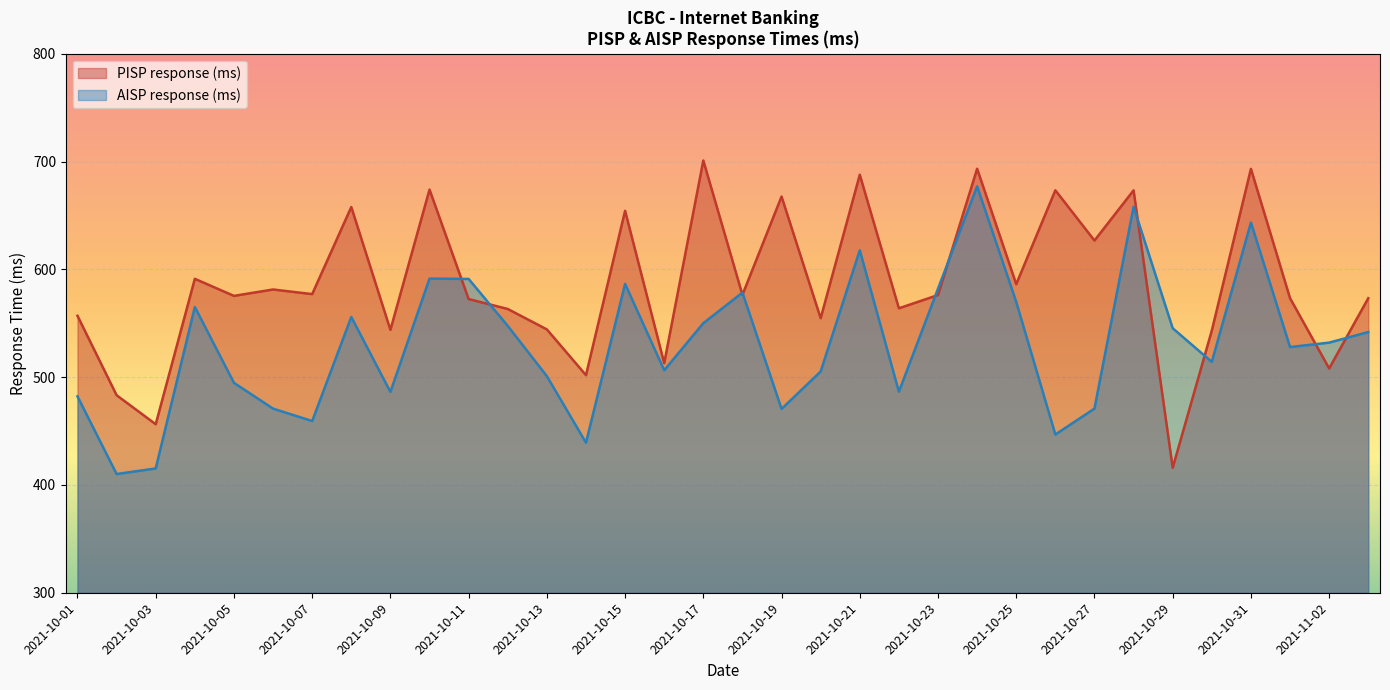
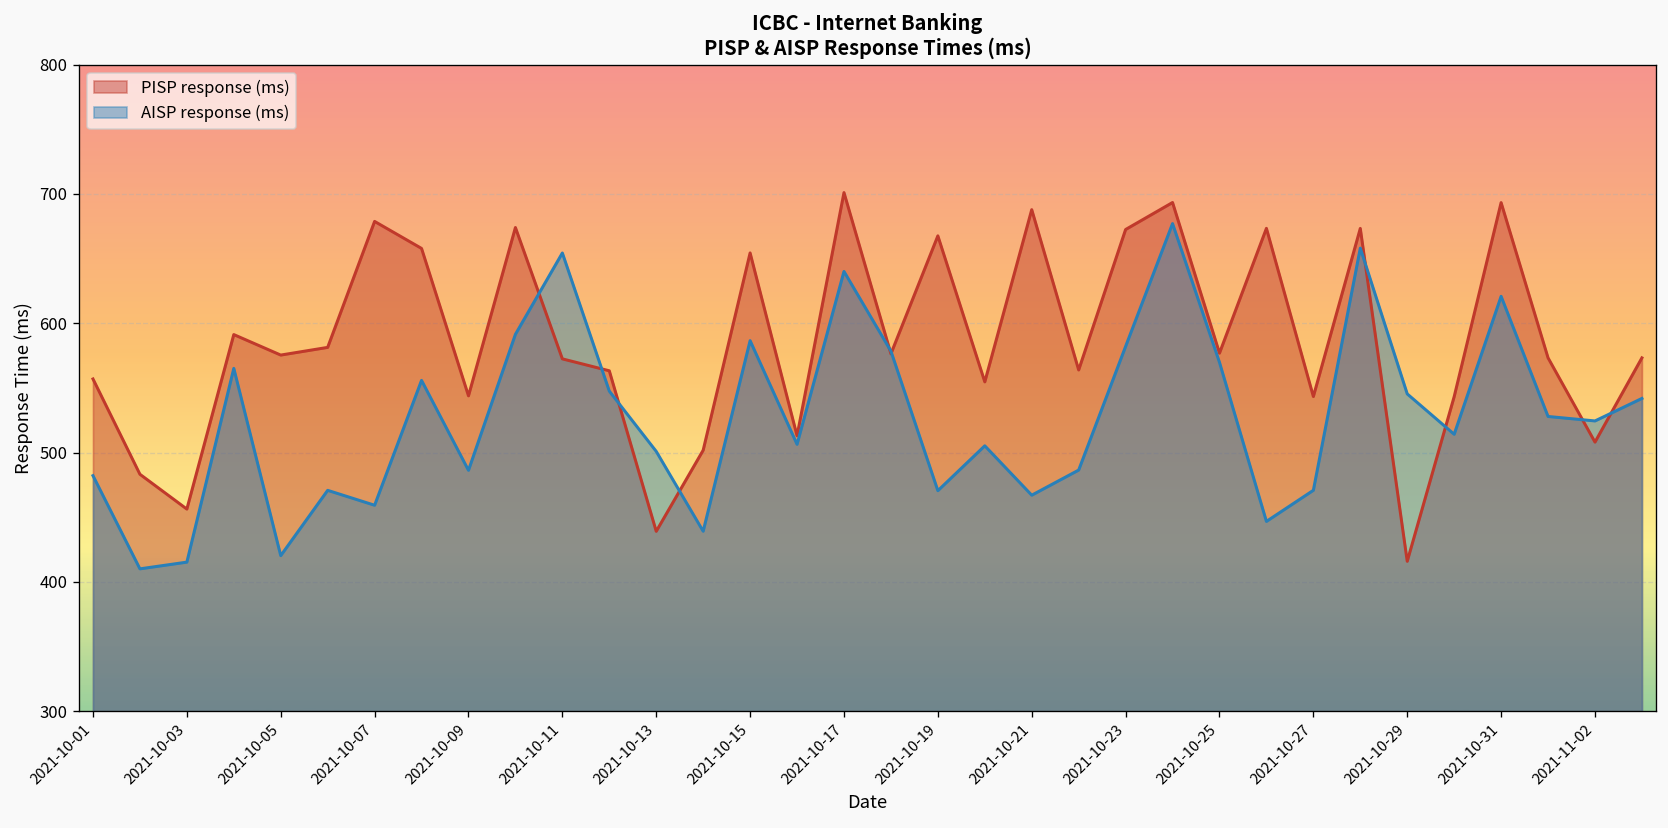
AISP response (ms), 2021-10-05: 495 -> 420
PISP response (ms), 2021-10-07: 577 -> 679
AISP response (ms), 2021-10-11: 591 -> 654
PISP response (ms), 2021-10-13: 544 -> 439
AISP response (ms), 2021-10-17: 550 -> 640
AISP response (ms), 2021-10-21: 618 -> 467
PISP response (ms), 2021-10-23: 576 -> 672
PISP response (ms), 2021-10-25: 586 -> 577
PISP response (ms), 2021-10-27: 627 -> 543
AISP response (ms), 2021-10-31: 643 -> 621
AISP response (ms), 2021-11-02: 532 -> 524
